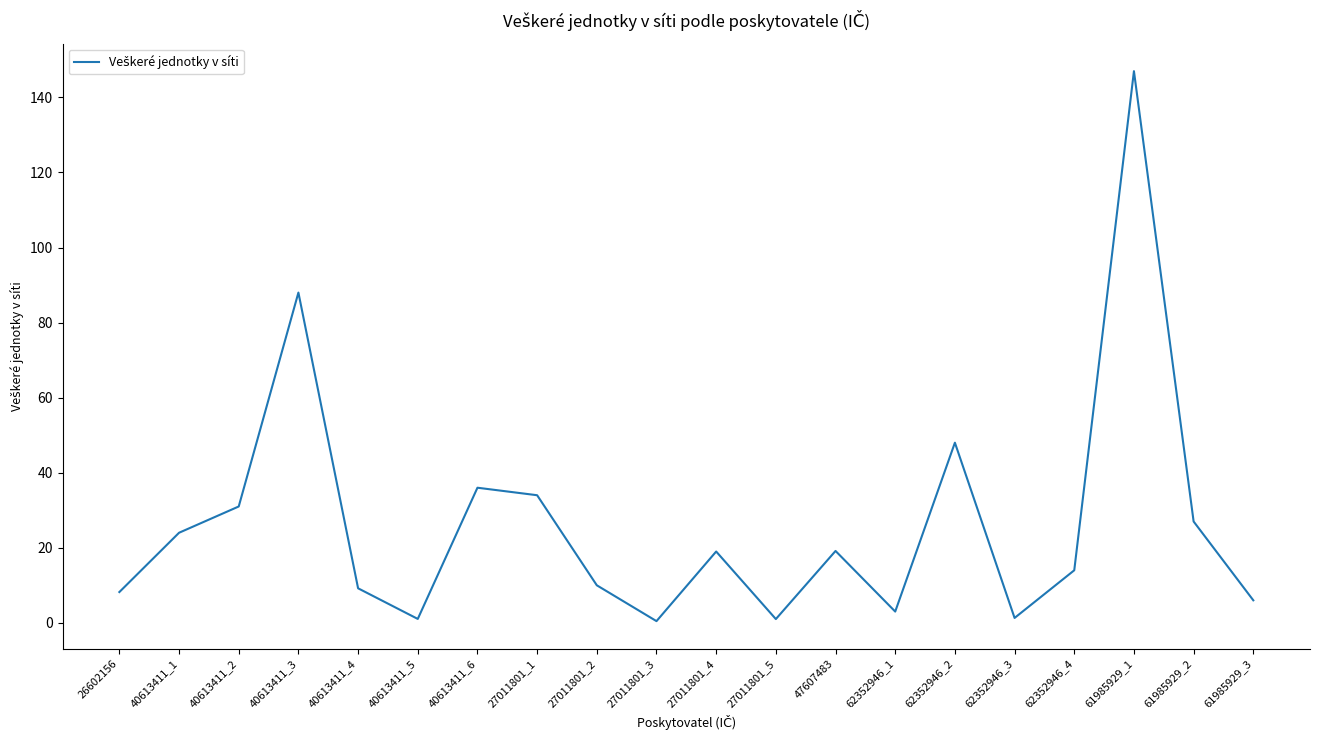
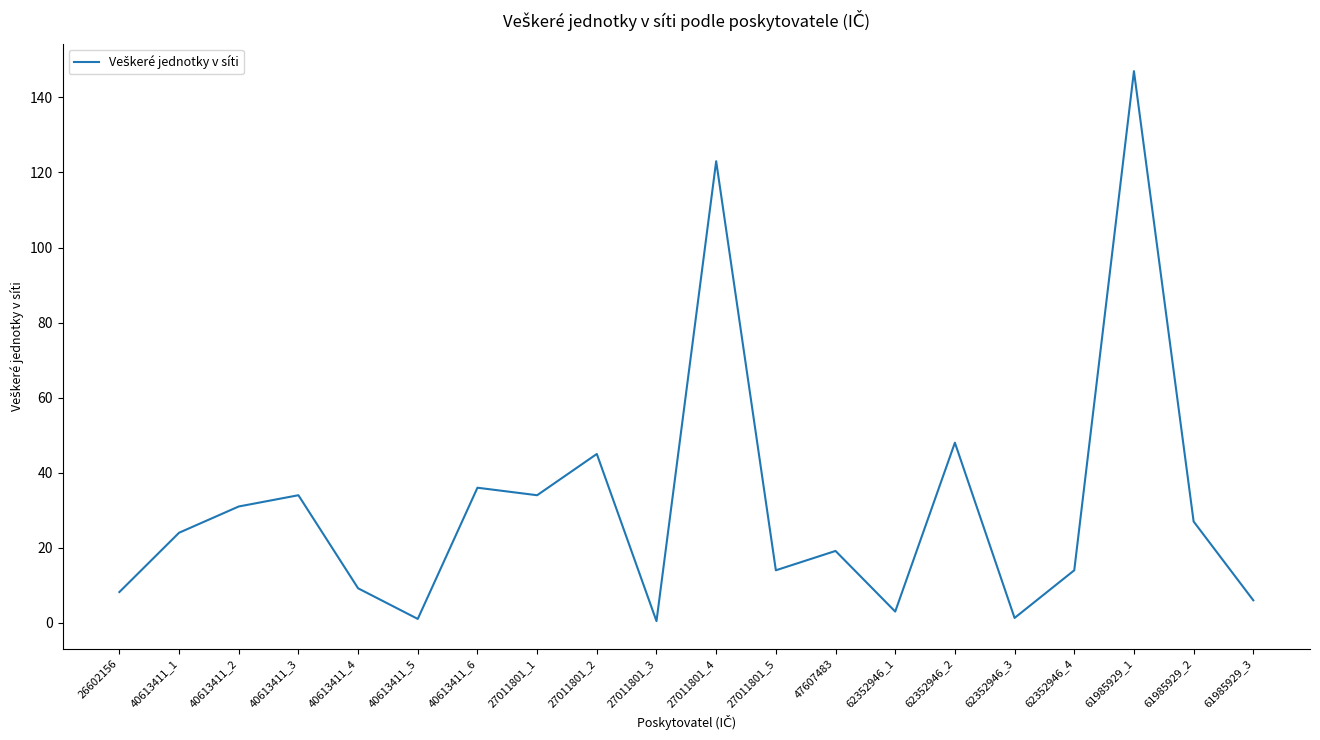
40613411_3: 88 -> 34
27011801_2: 10 -> 45
27011801_4: 19 -> 123
27011801_5: 1 -> 14
